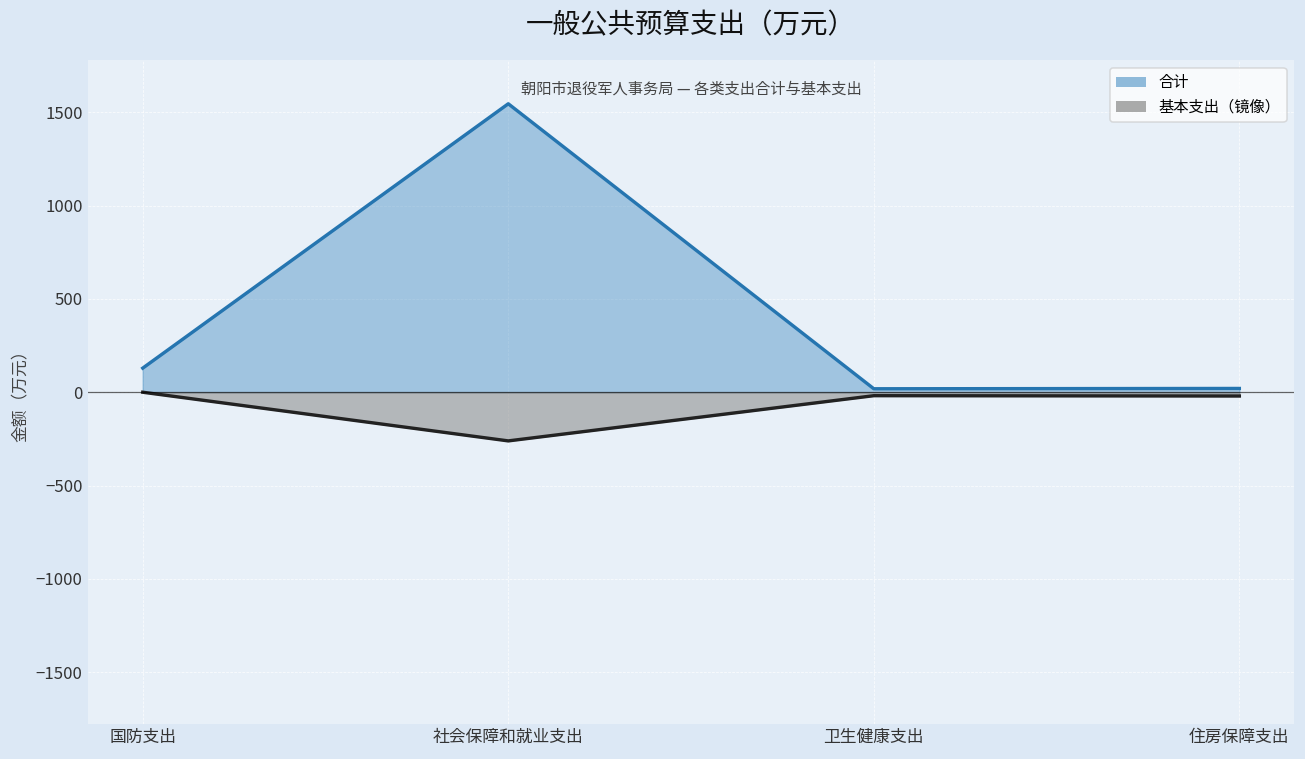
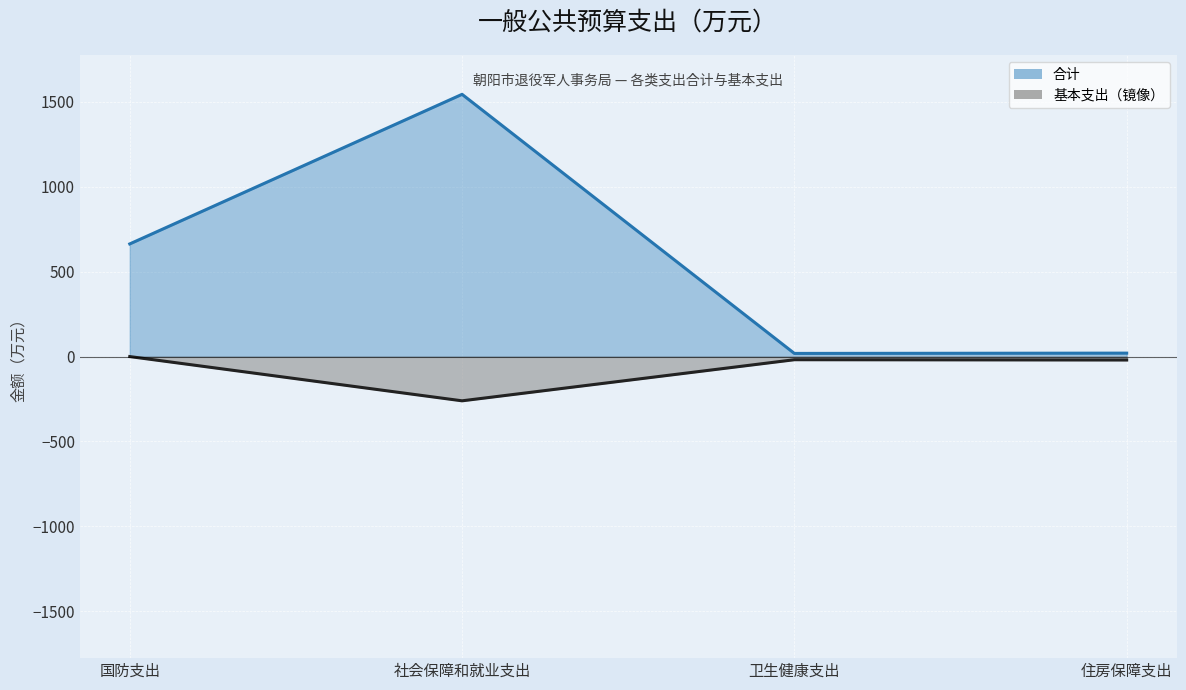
合计, 国防支出: 130 -> 660
